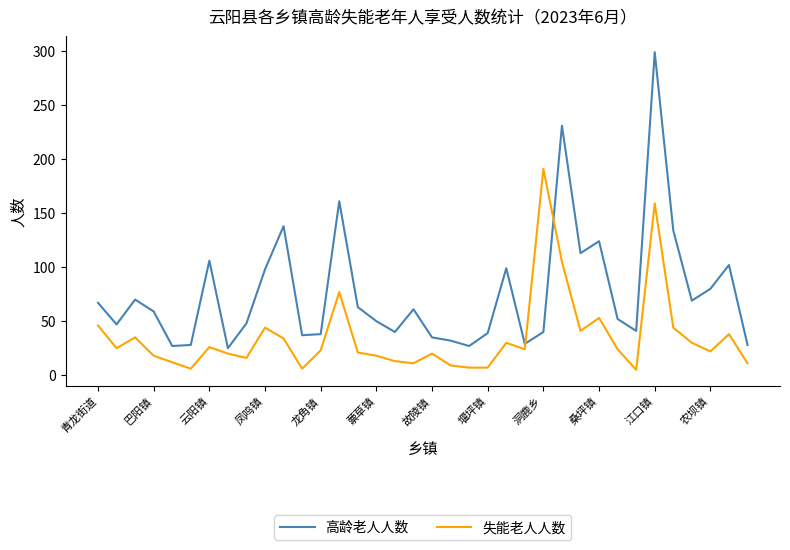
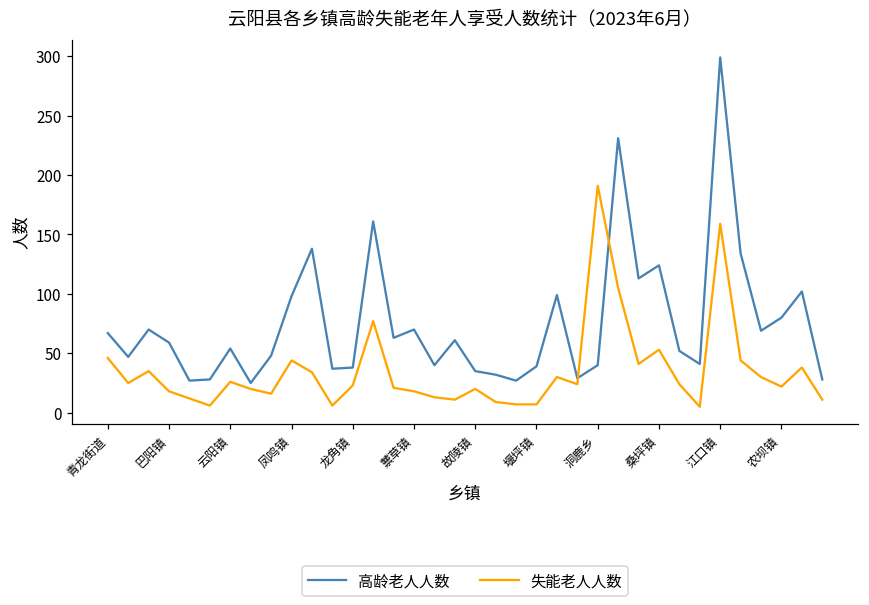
高龄老人人数, 云阳镇: 106 -> 54
高龄老人人数, 蔈草镇: 50 -> 70
